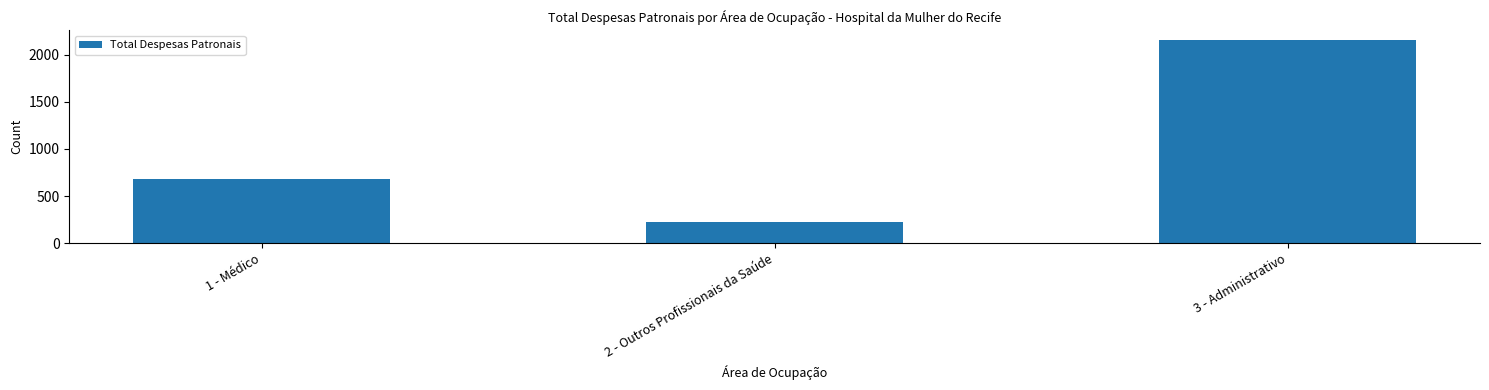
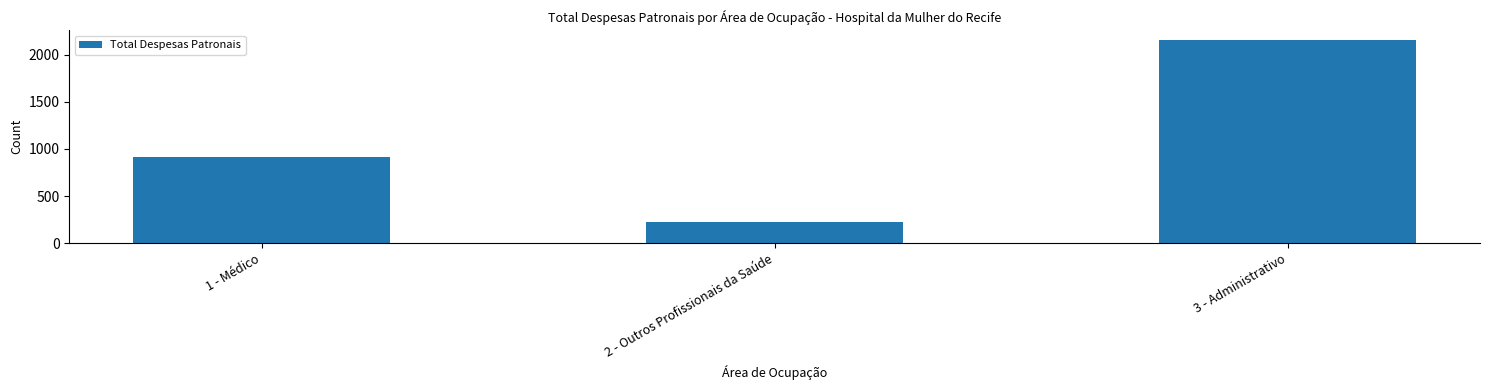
1 - Médico: 700 -> 900
